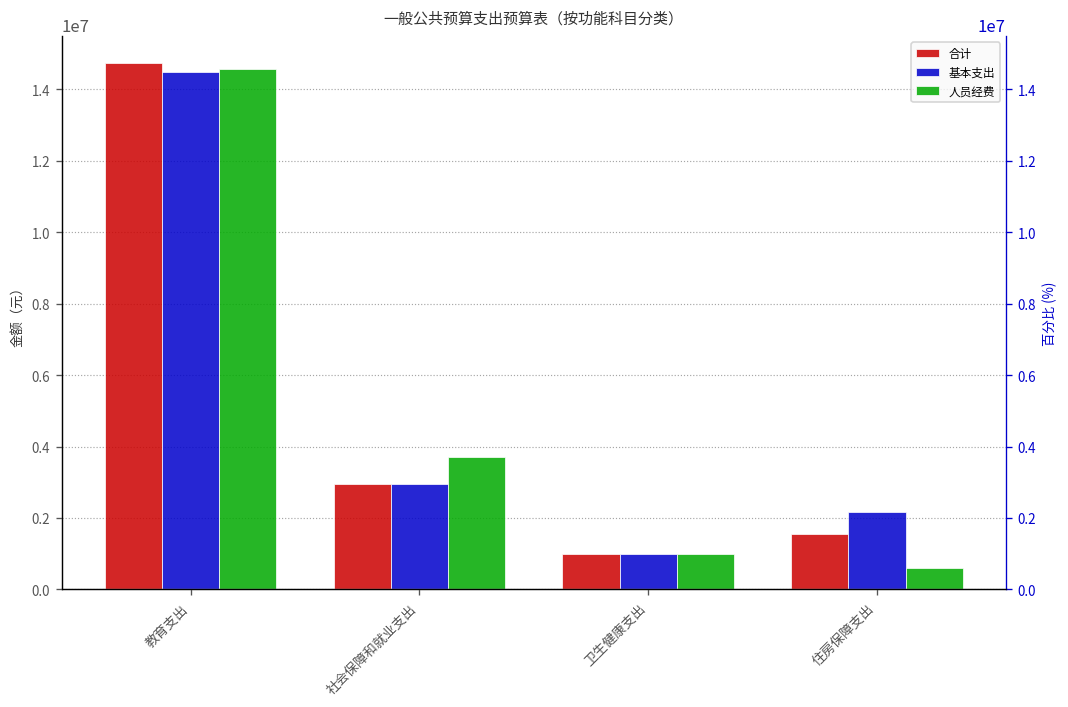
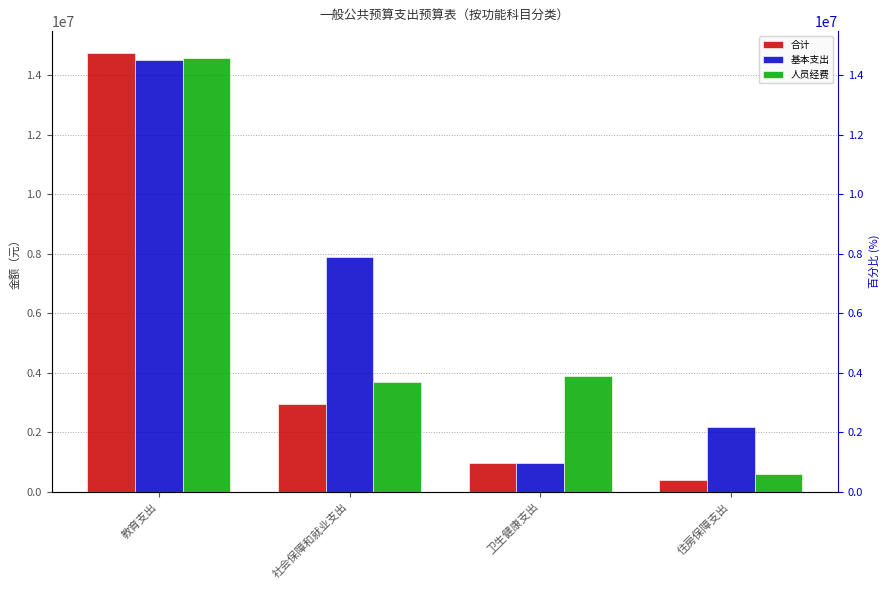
基本支出, 社会保障和就业支出: 3000000 -> 7900000
人员经费, 卫生健康支出: 1000000 -> 3900000
合计, 住房保障支出: 1500000 -> 400000
